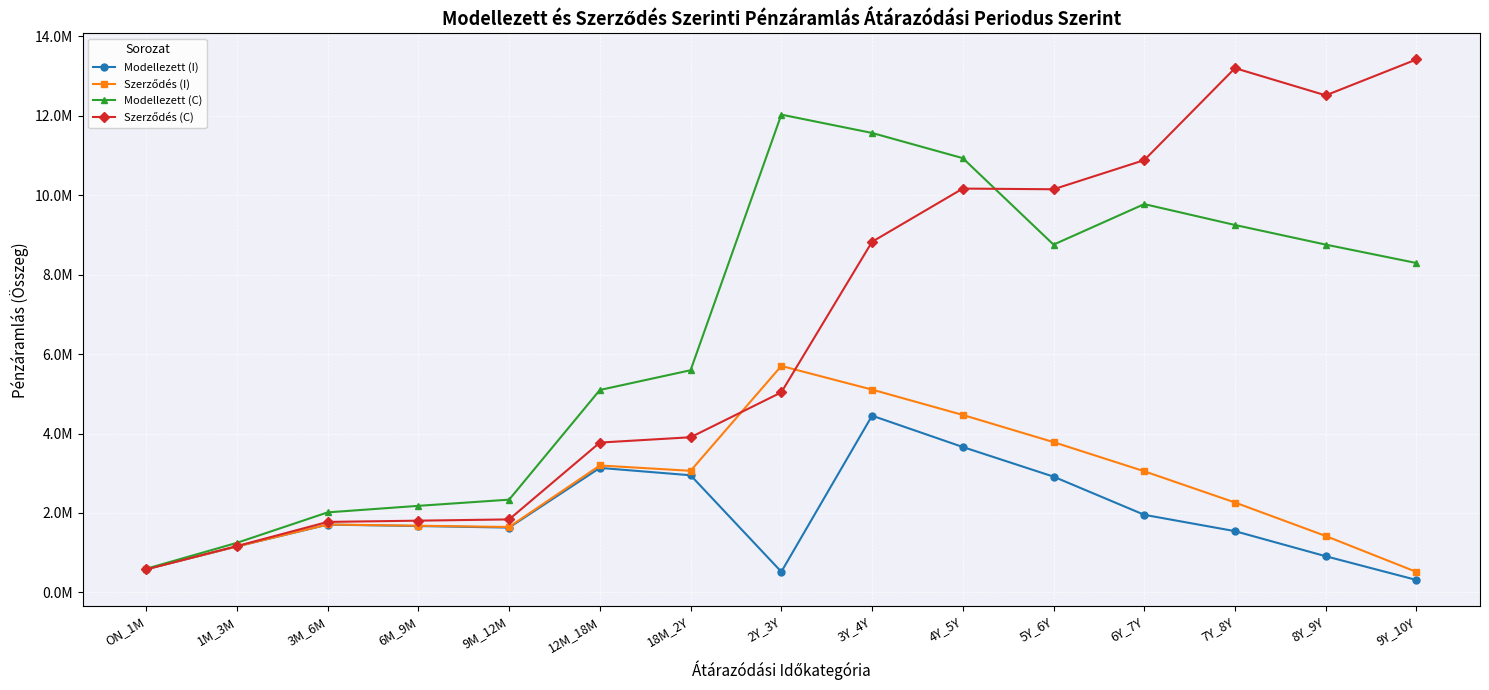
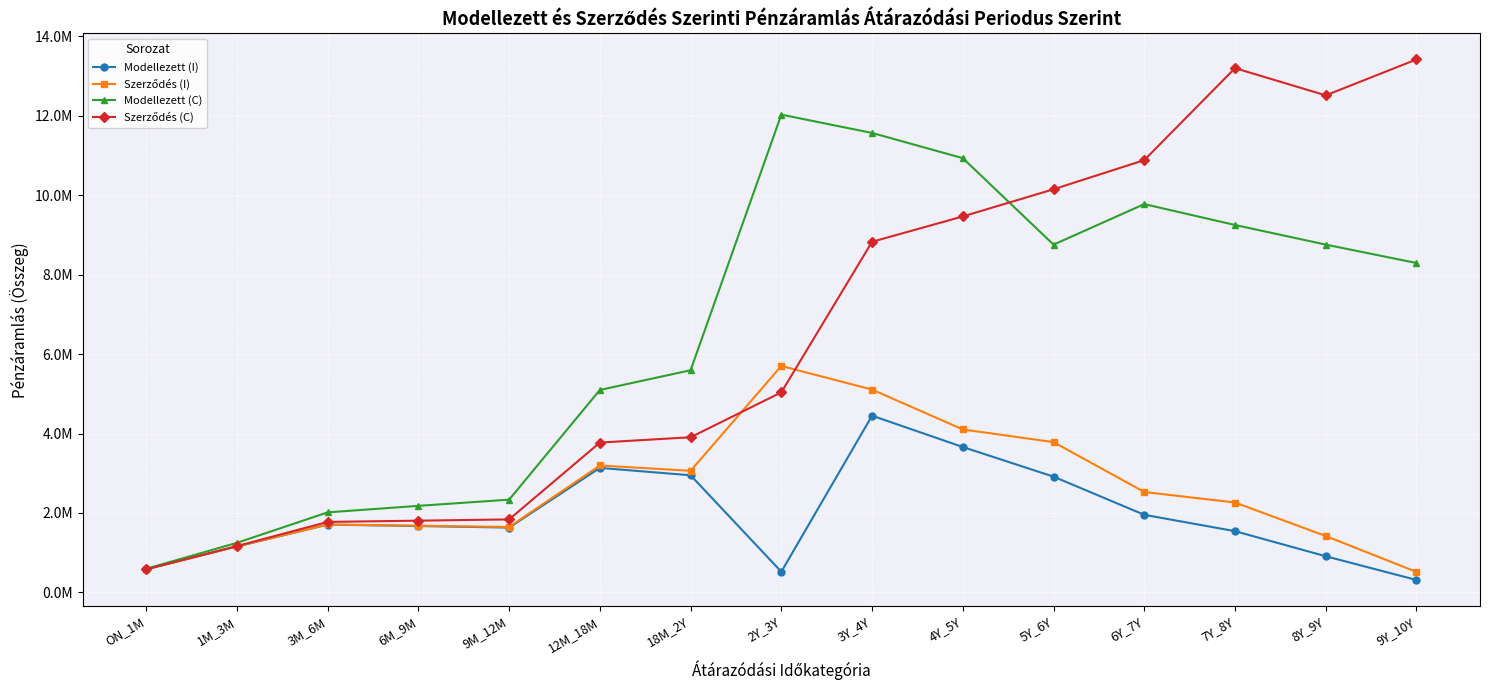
Szerződés (I), 4Y_5Y: 4500000 -> 4100000
Szerződés (C), 4Y_5Y: 10200000 -> 9500000
Szerződés (I), 6Y_7Y: 3000000 -> 2500000
